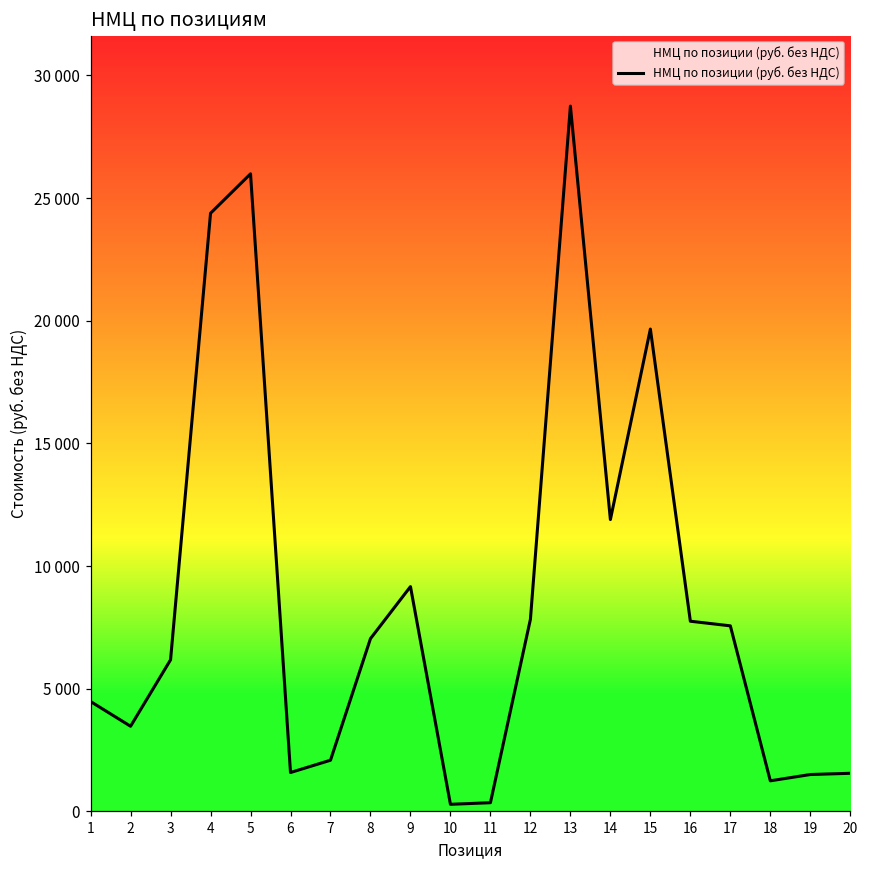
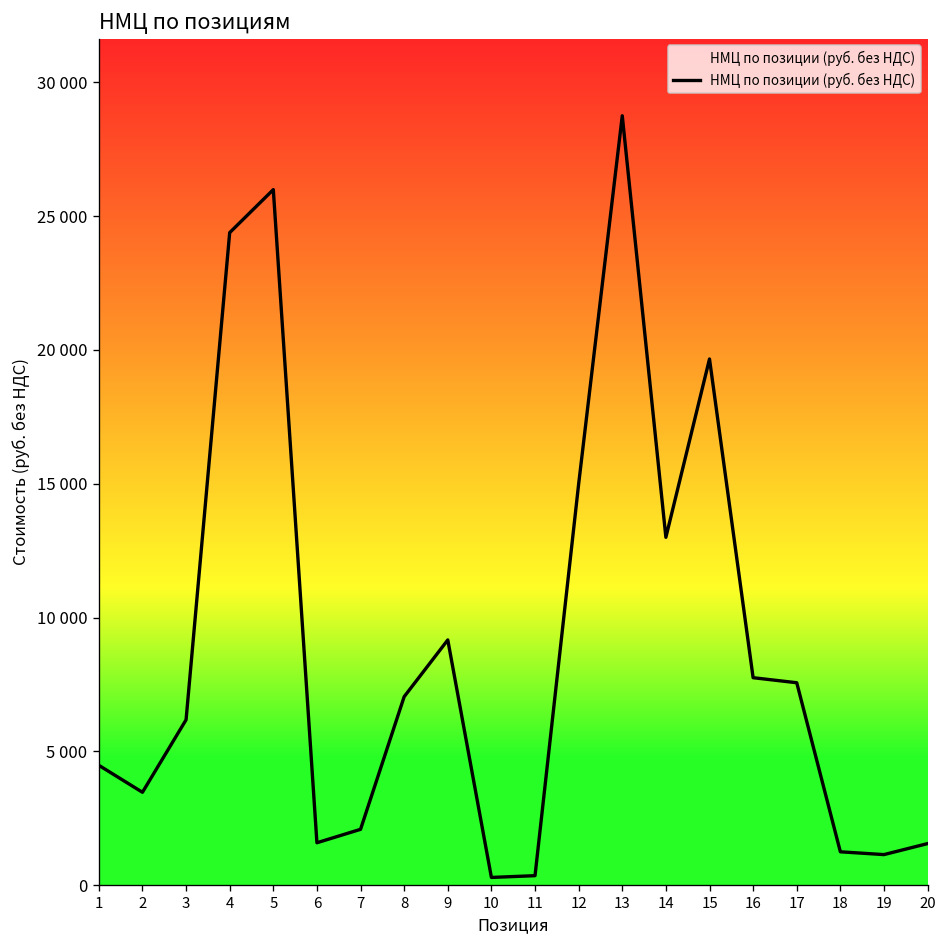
12: 7800 -> 15000
14: 11900 -> 13000
19: 1500 -> 1100
